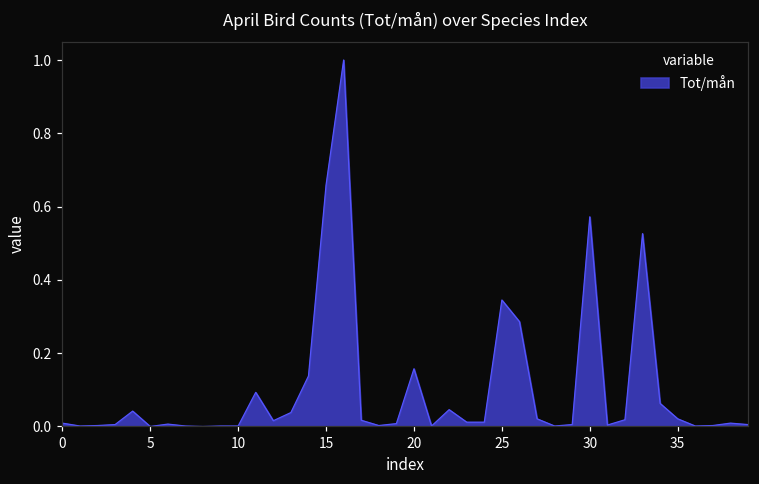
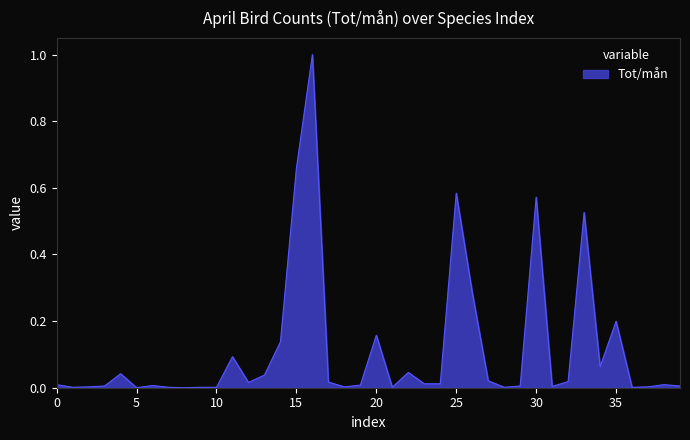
25: 0.35 -> 0.58
35: 0.02 -> 0.20
